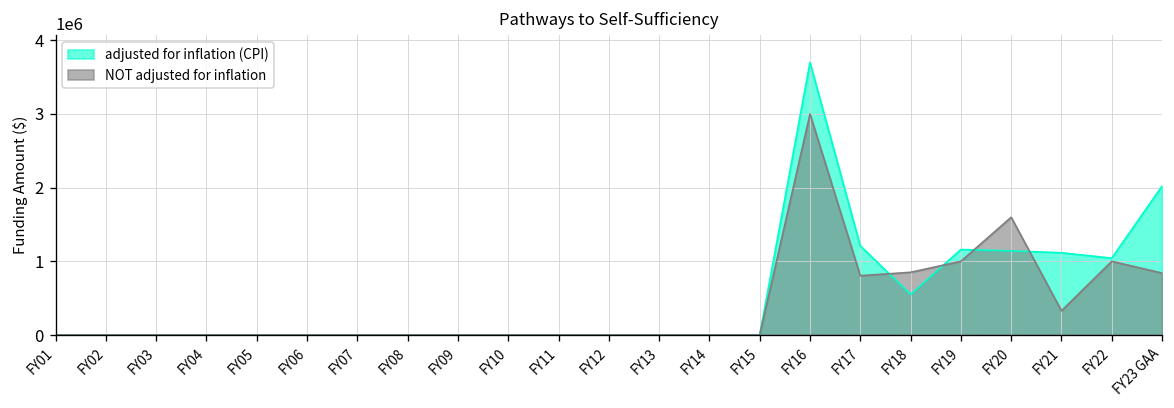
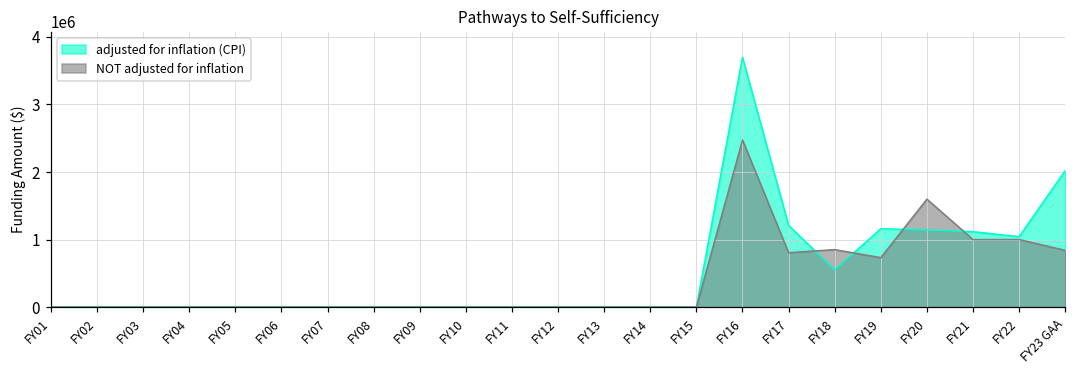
NOT adjusted for inflation, FY16: 3000000 -> 2500000
NOT adjusted for inflation, FY19: 1000000 -> 700000
NOT adjusted for inflation, FY21: 300000 -> 1000000
